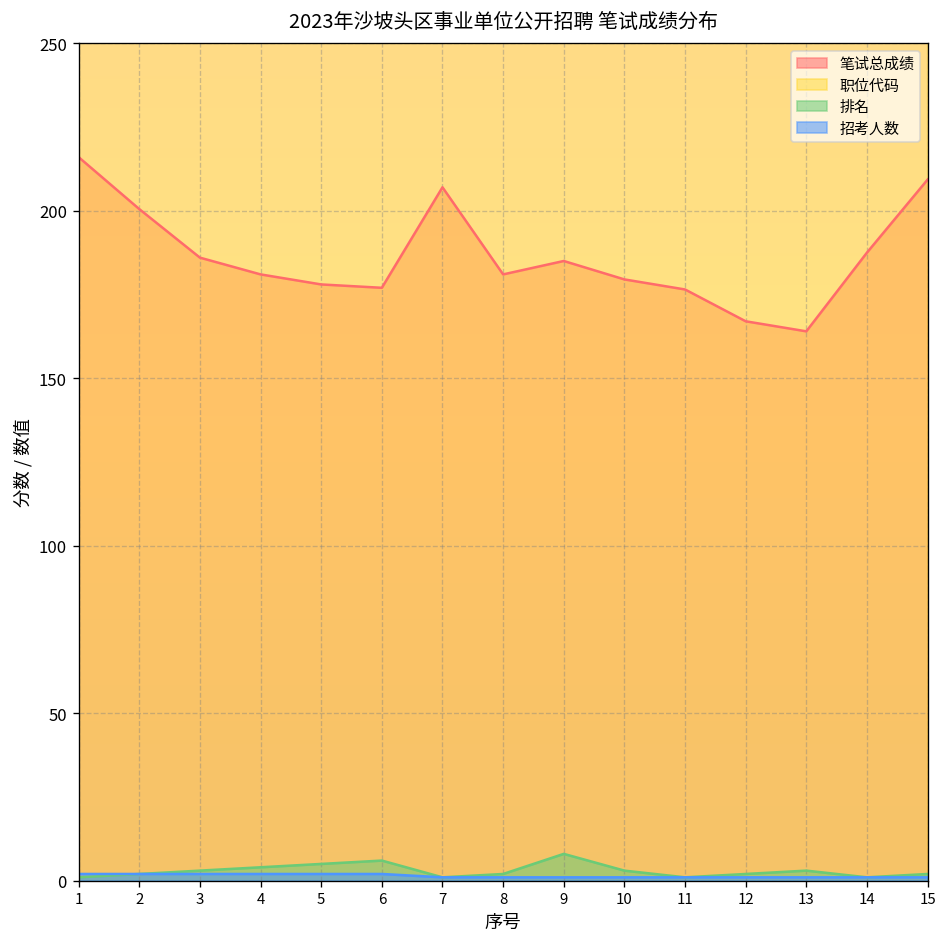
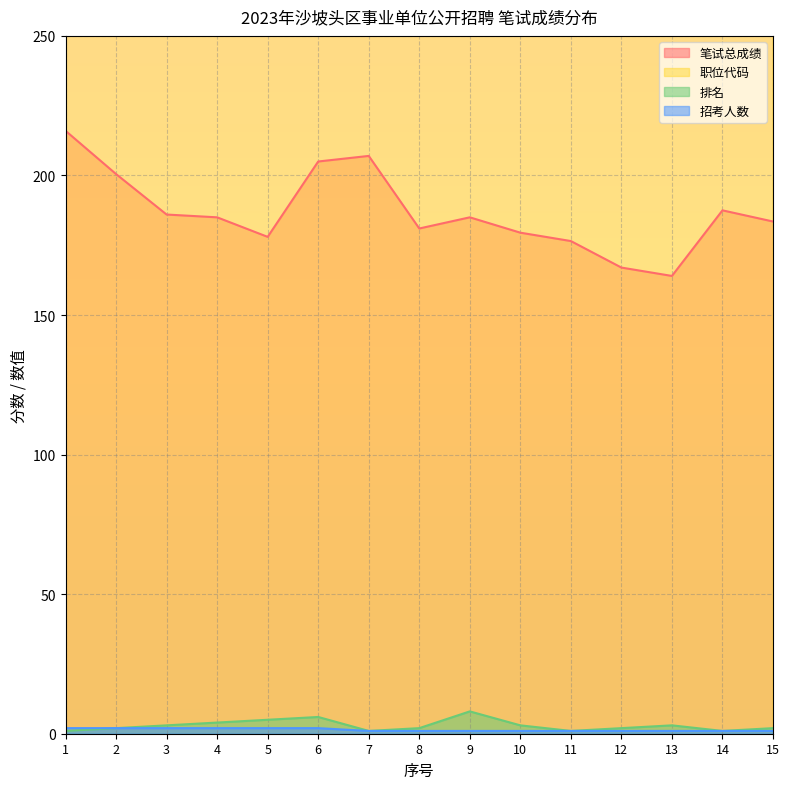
笔试总成绩, 4: 181 -> 185
笔试总成绩, 6: 177 -> 205
笔试总成绩, 15: 209 -> 184
